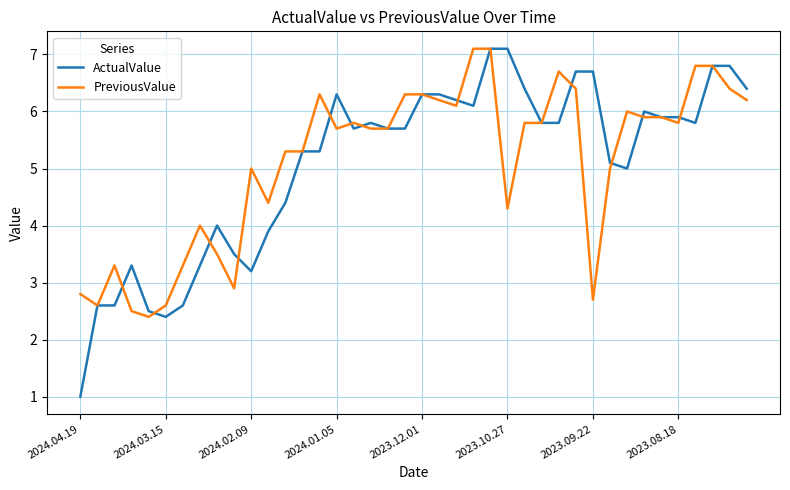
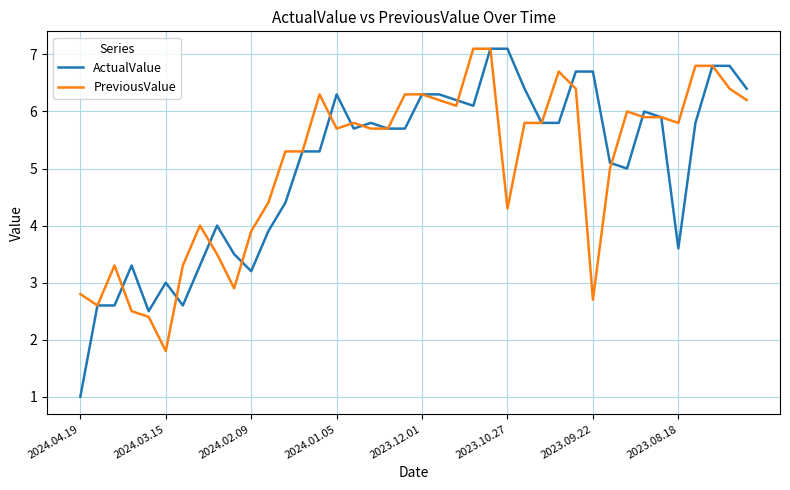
ActualValue, 2024.03.15: 2.4 -> 3.0
PreviousValue, 2024.03.15: 2.6 -> 1.8
PreviousValue, 2024.02.09: 5.0 -> 3.9
ActualValue, 2023.08.18: 5.9 -> 3.6
